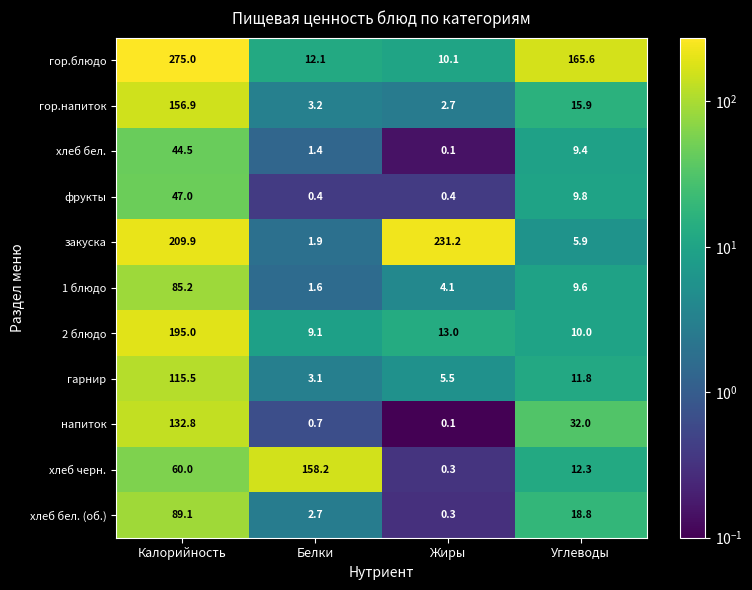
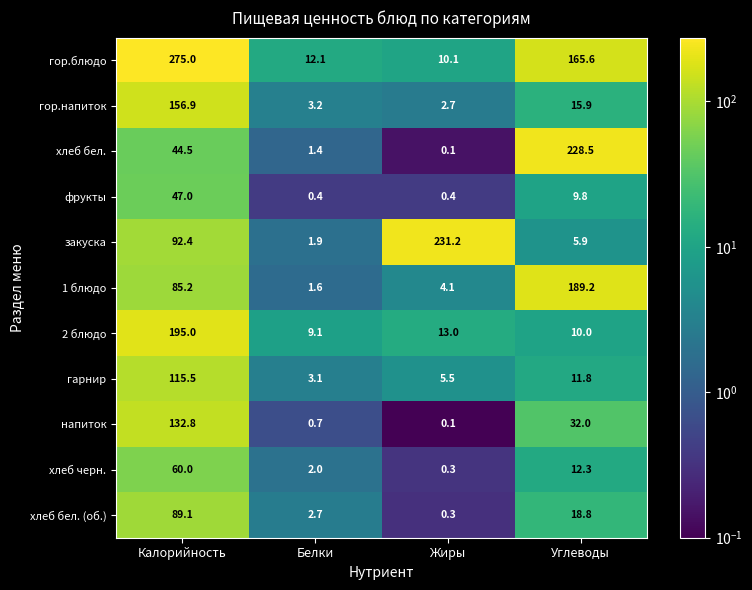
хлеб бел., Углеводы: 9.4 -> 228.5
закуска, Калорийность: 209.9 -> 92.4
1 блюдо, Углеводы: 9.6 -> 189.2
хлеб черн., Белки: 158.2 -> 2.0
